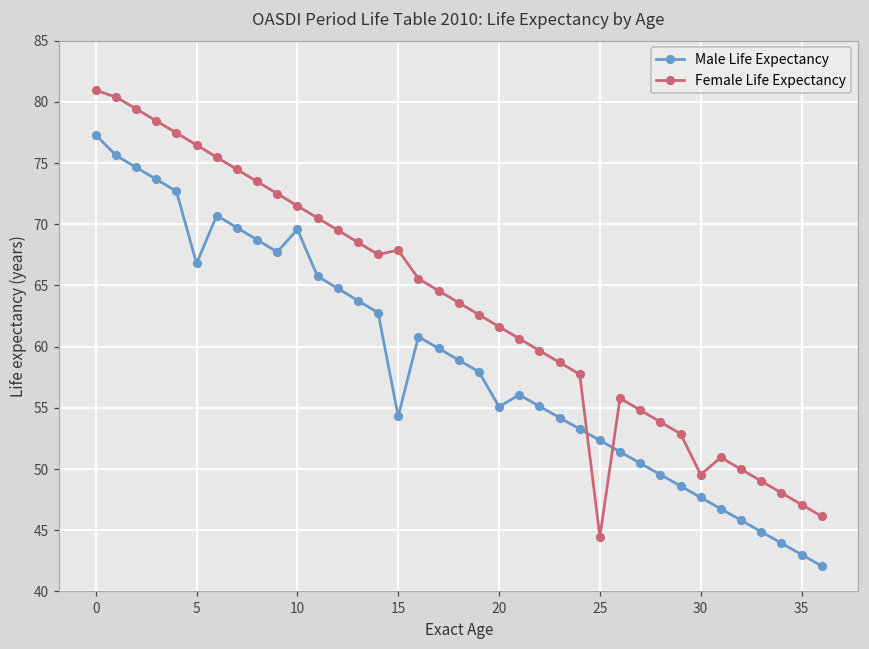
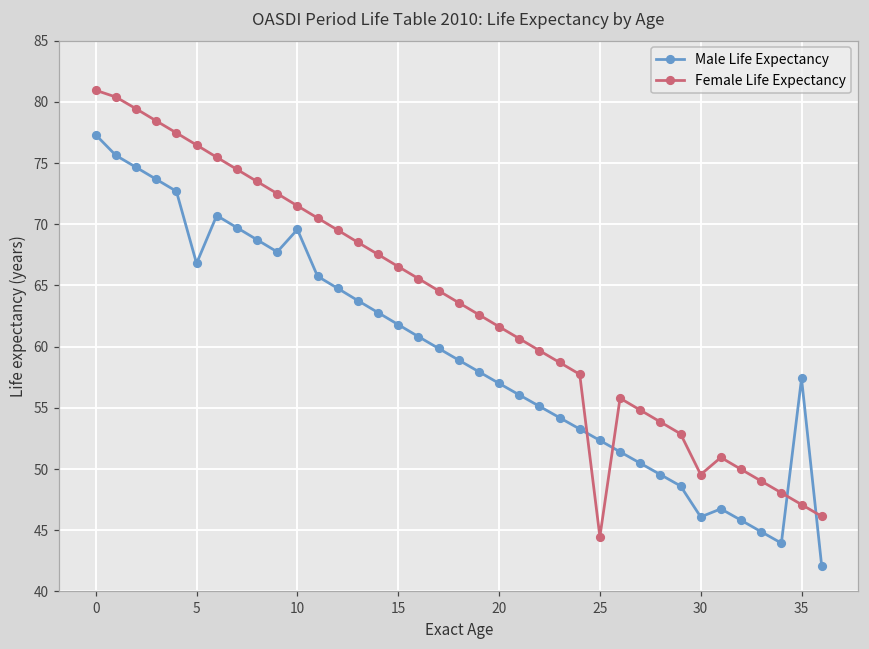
Male Life Expectancy, 15: 54.3 -> 61.8
Female Life Expectancy, 15: 67.9 -> 66.5
Male Life Expectancy, 20: 55.1 -> 57.0
Male Life Expectancy, 30: 47.7 -> 46.1
Male Life Expectancy, 35: 43.0 -> 57.4
